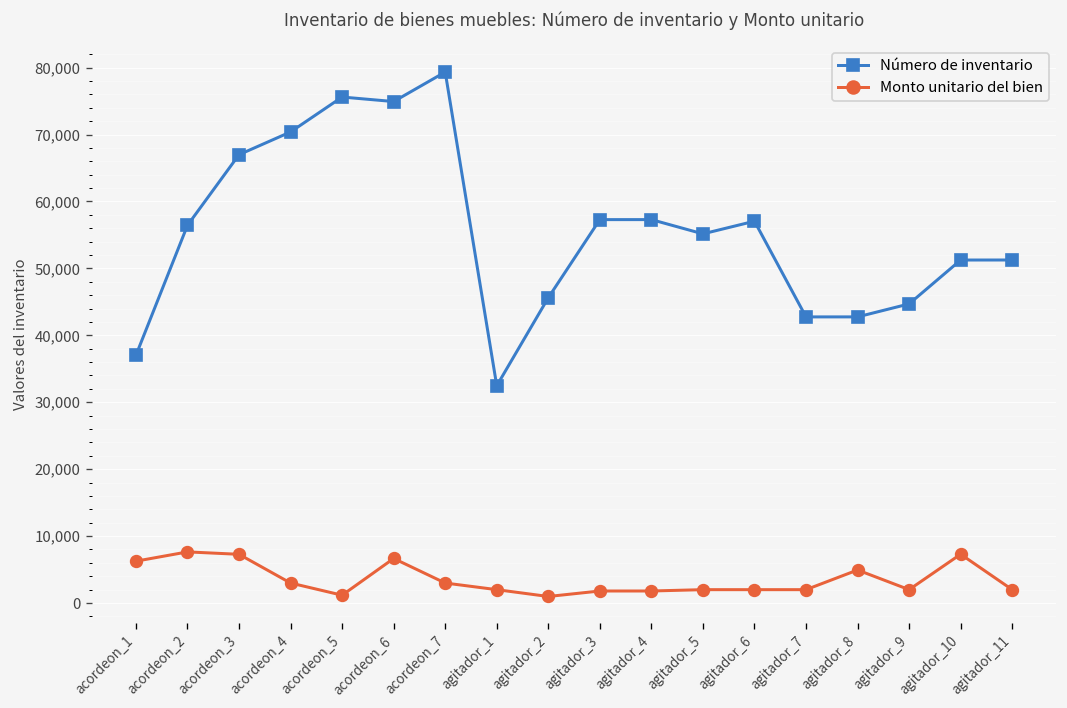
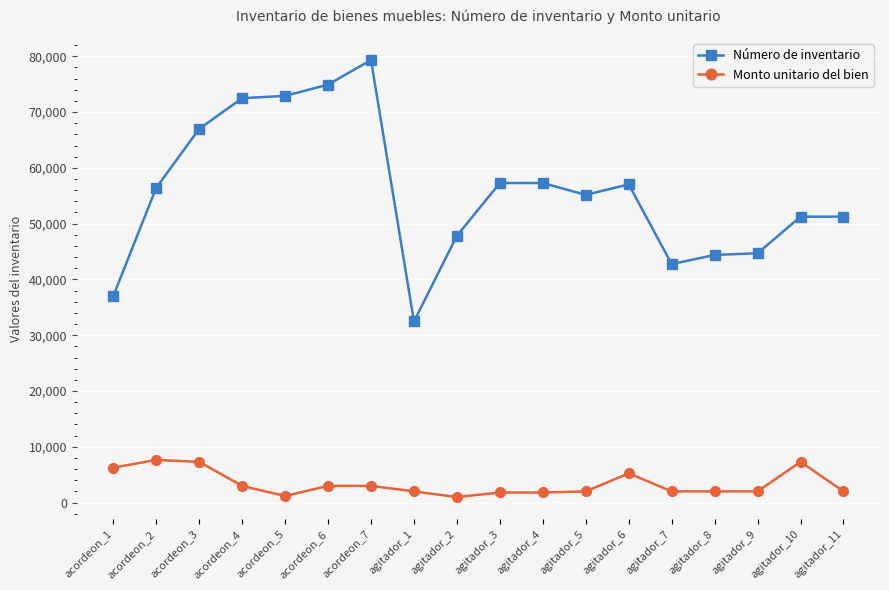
Número de inventario, acordeon_4: 70,000 -> 72,000
Número de inventario, acordeon_5: 76,000 -> 73,000
Monto unitario del bien, acordeon_6: 7,000 -> 3,000
Número de inventario, agitador_2: 46,000 -> 48,000
Monto unitario del bien, agitador_6: 2,000 -> 5,000
Número de inventario, agitador_8: 43,000 -> 44,000
Monto unitario del bien, agitador_8: 5,000 -> 2,000
